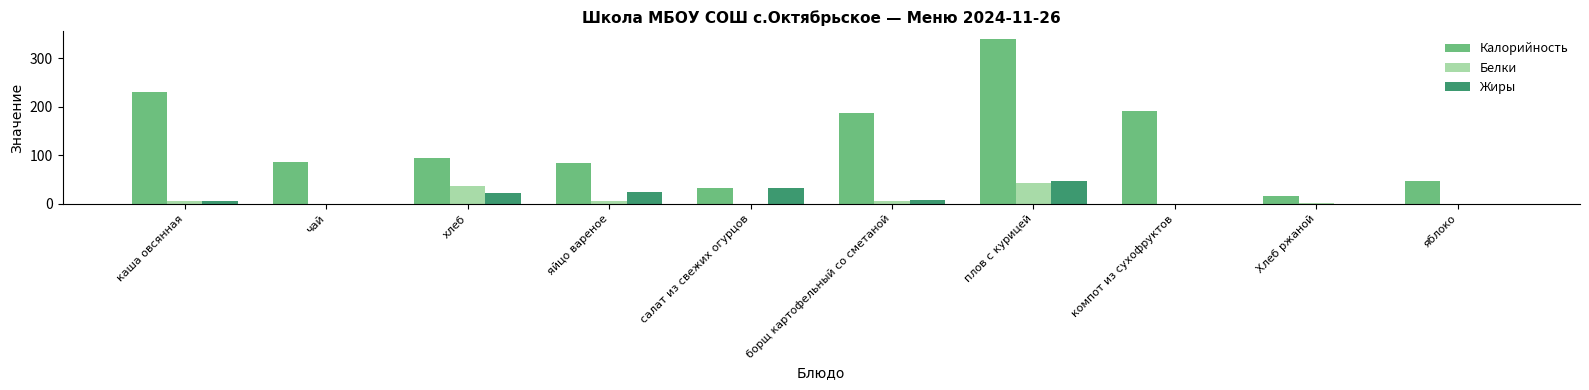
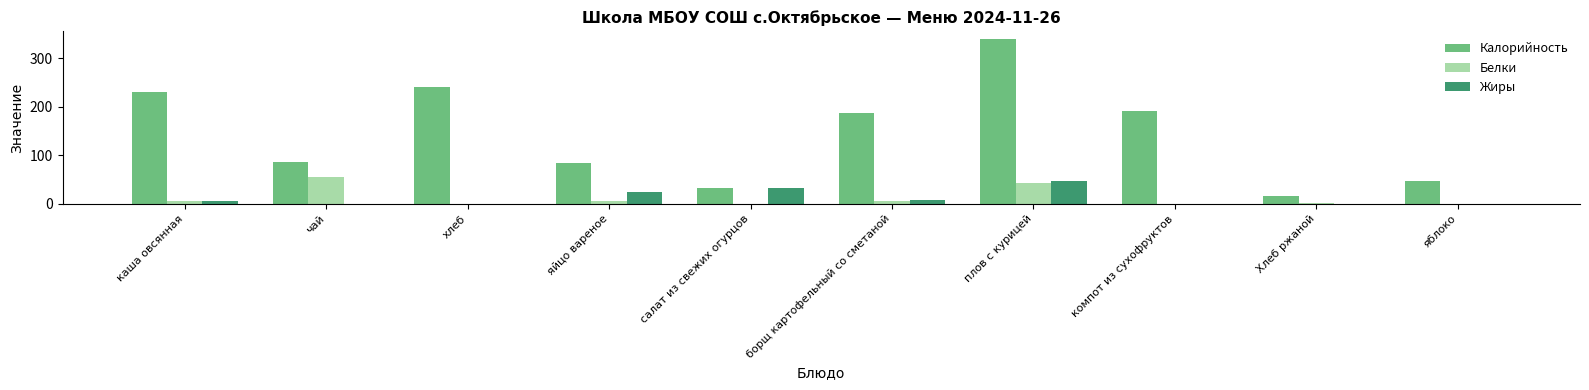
Белки, чай: 0 -> 60
Калорийность, хлеб: 90 -> 240
Белки, хлеб: 40 -> 0
Жиры, хлеб: 20 -> 0
